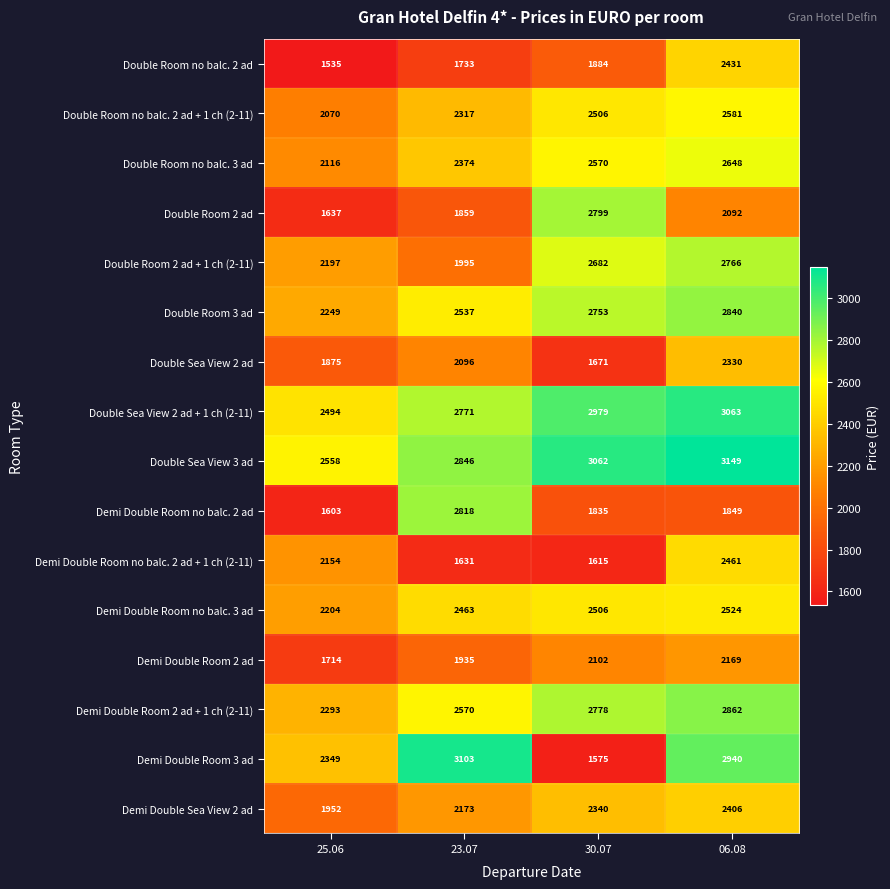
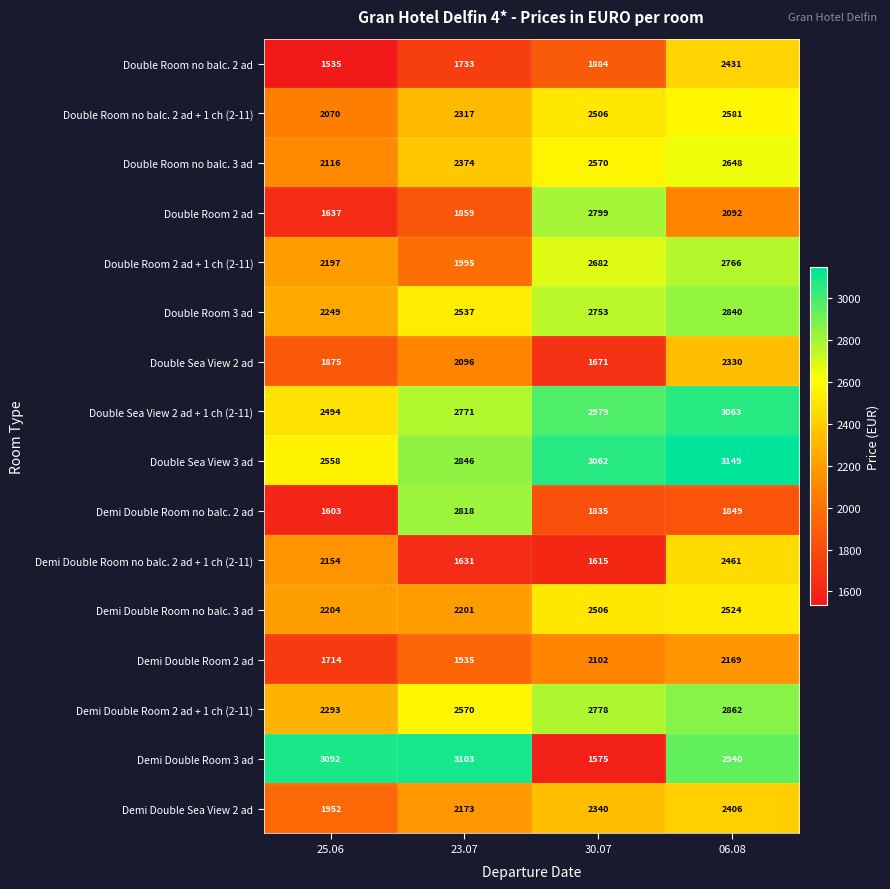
Demi Double Room no balc. 3 ad, 23.07: 2463 -> 2201
Demi Double Room 3 ad, 25.06: 2349 -> 3092
